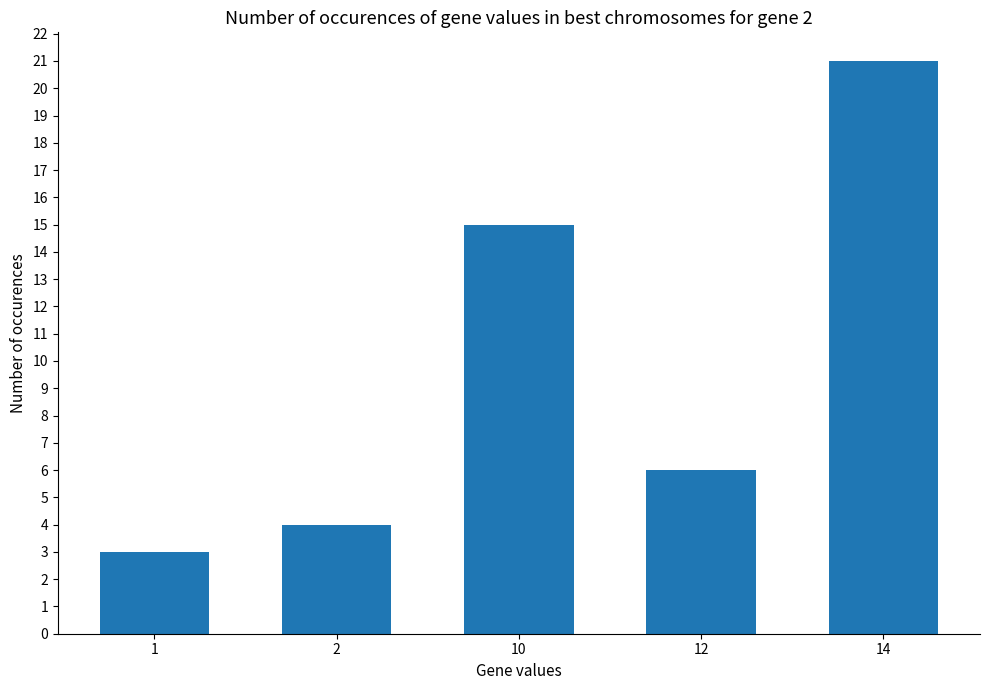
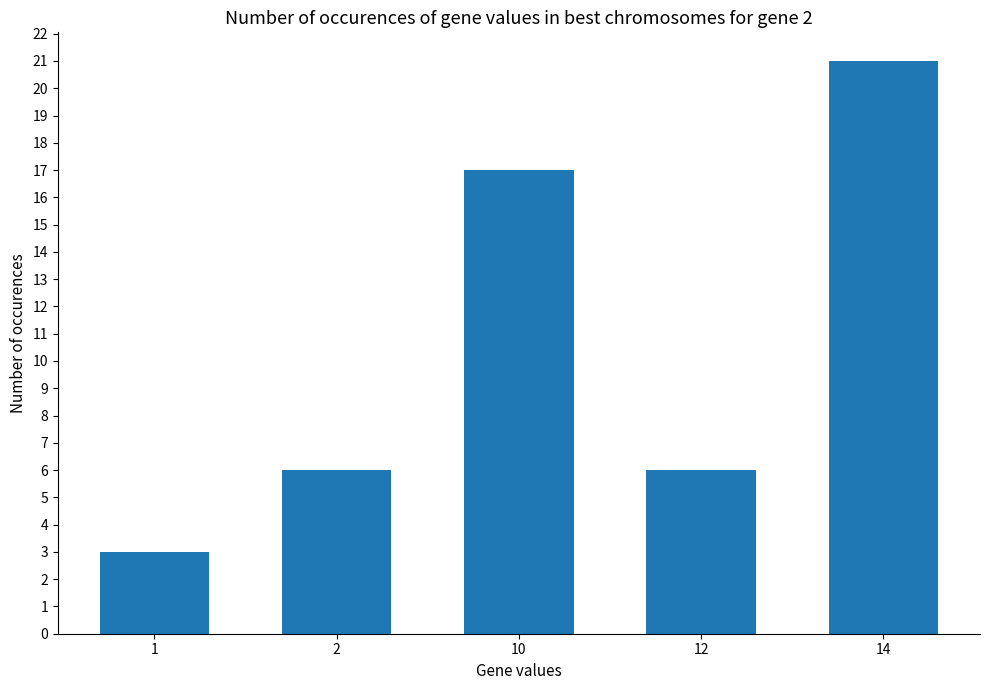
2: 4 -> 6
10: 15 -> 17
